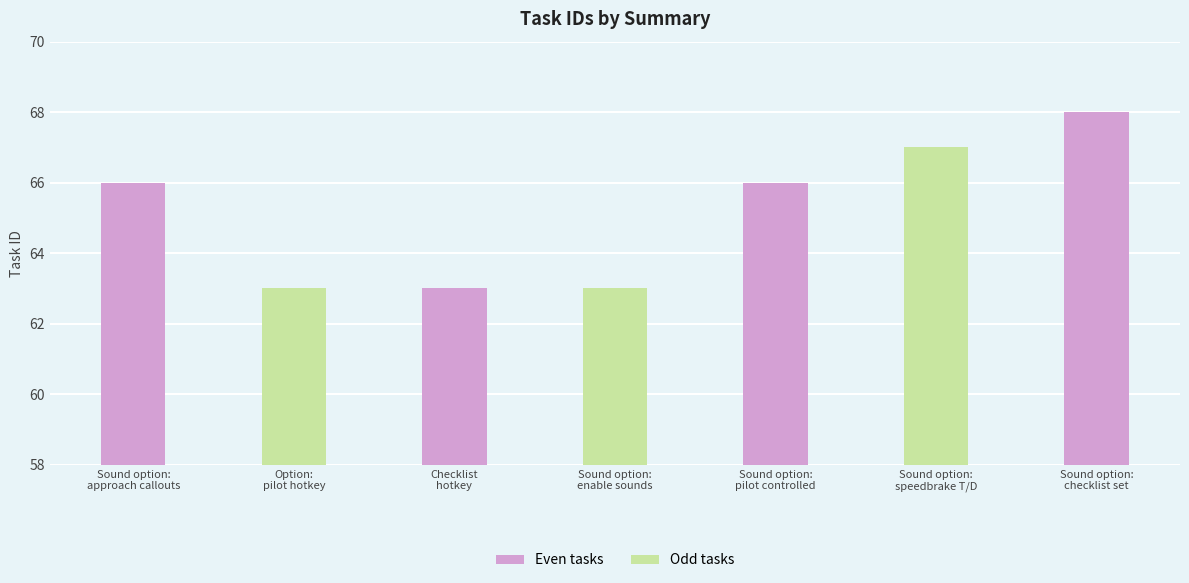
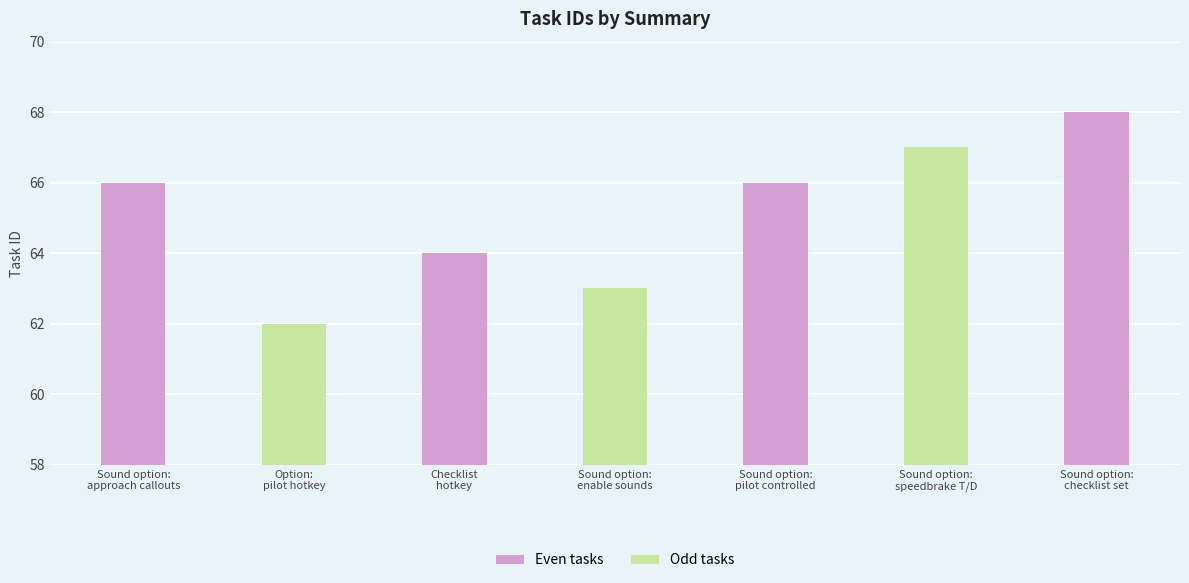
Option: pilot hotkey: 63 -> 62
Checklist hotkey: 63 -> 64
